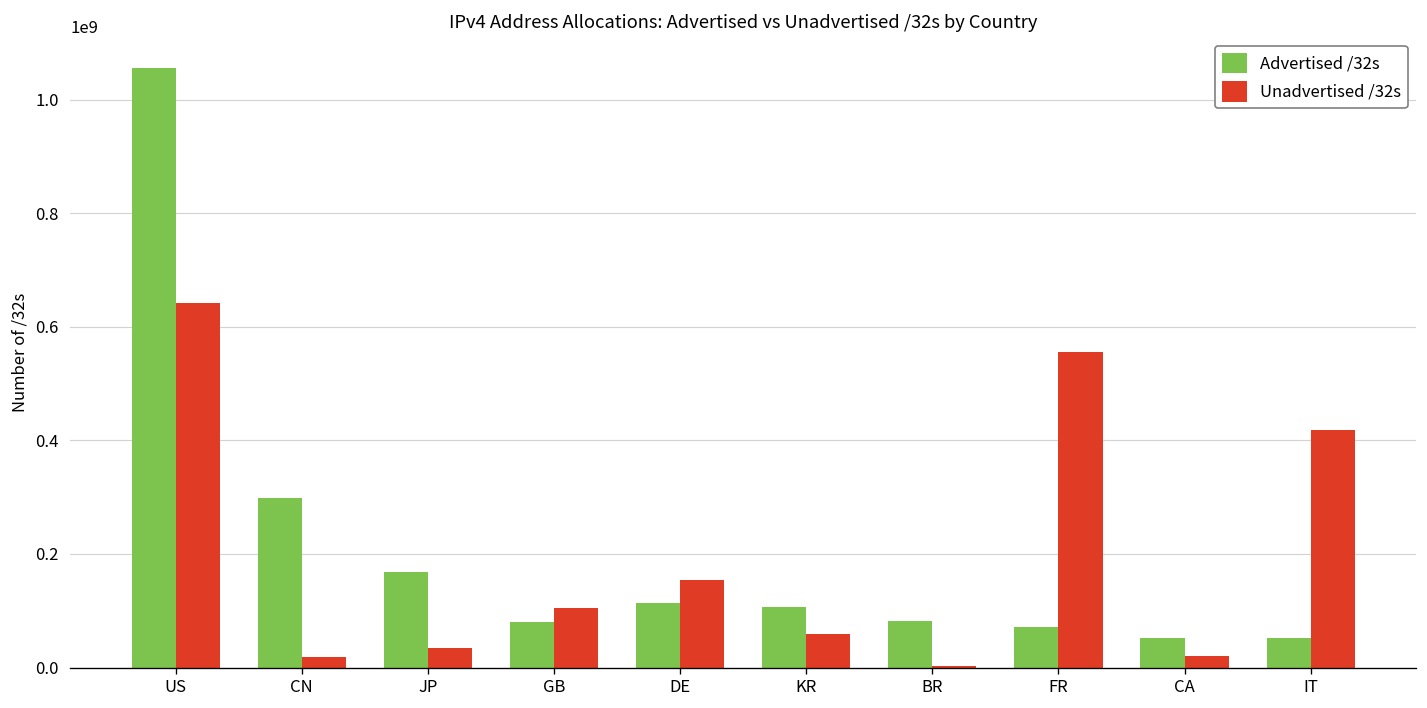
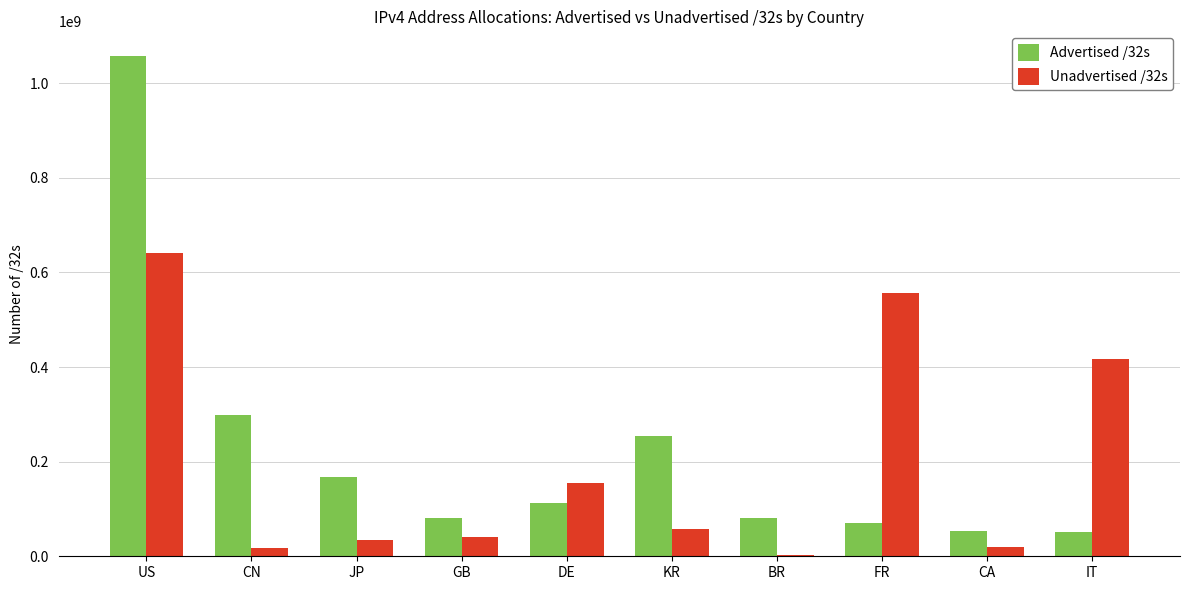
Unadvertised /32s, GB: 100000000 -> 40000000
Advertised /32s, KR: 110000000 -> 250000000
